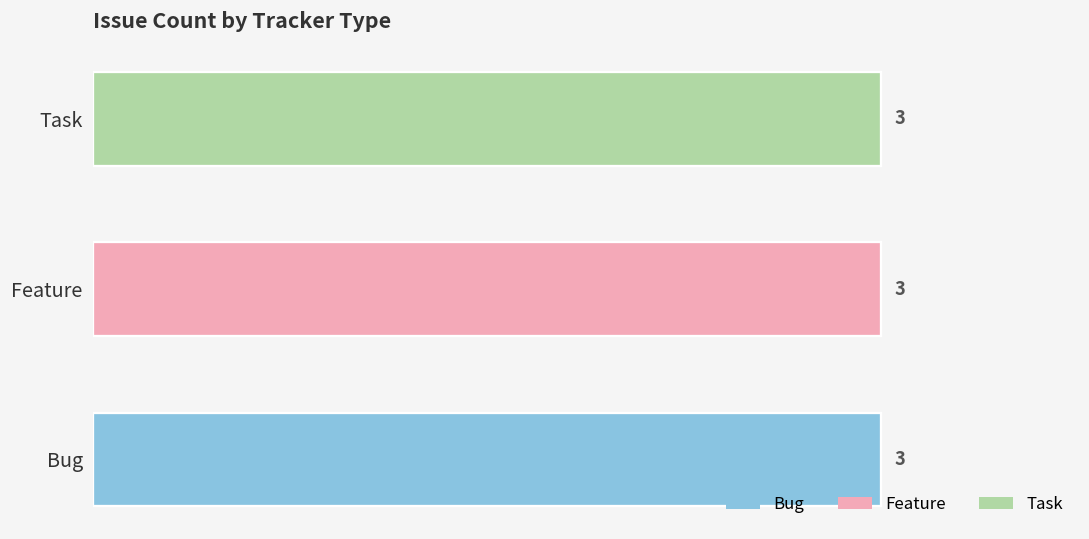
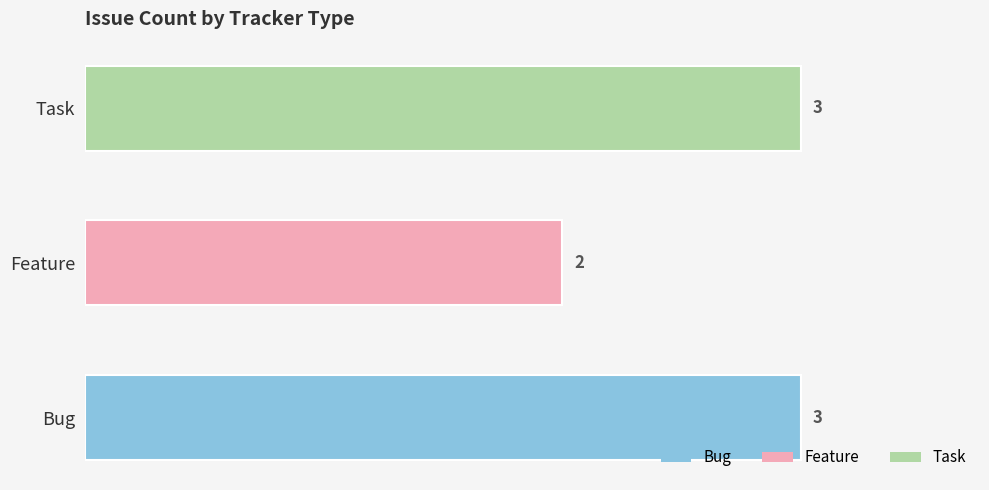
Feature: 3 -> 2
